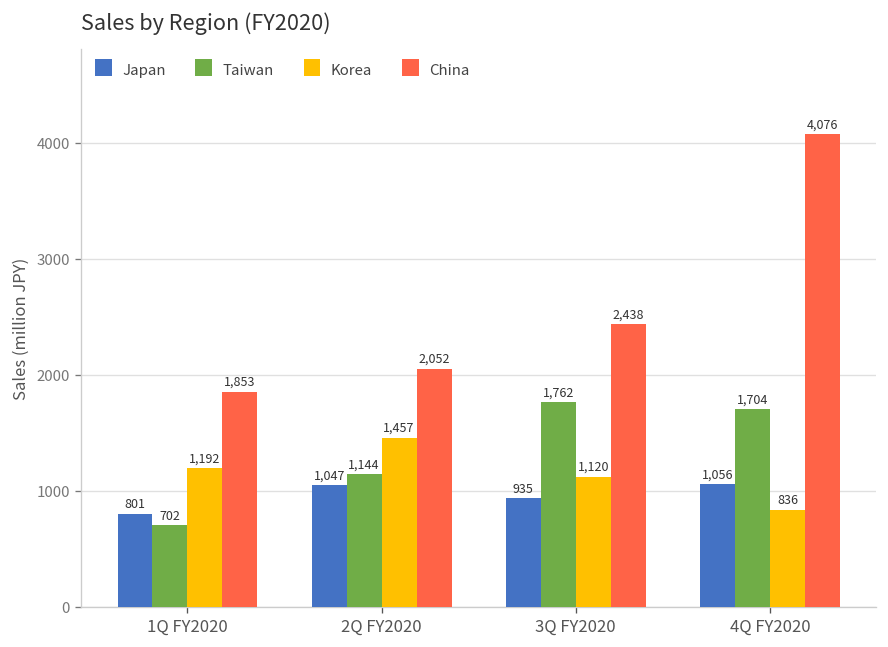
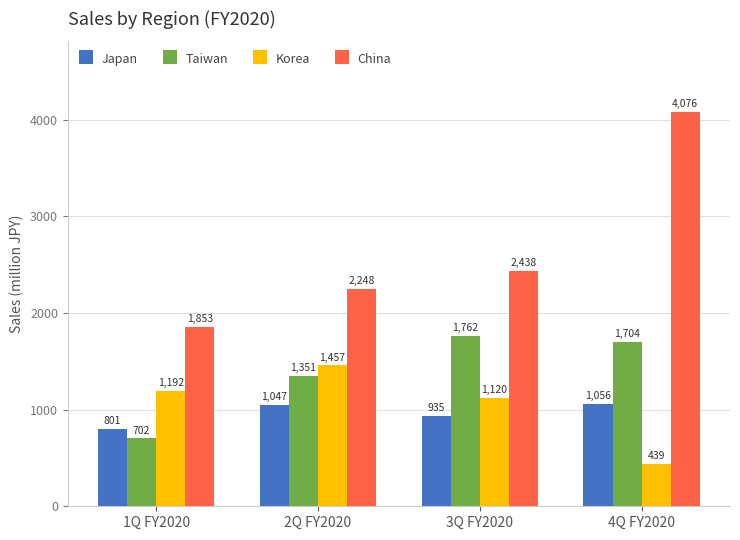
Taiwan, 2Q FY2020: 1,144 -> 1,351
China, 2Q FY2020: 2,052 -> 2,248
Korea, 4Q FY2020: 836 -> 439
